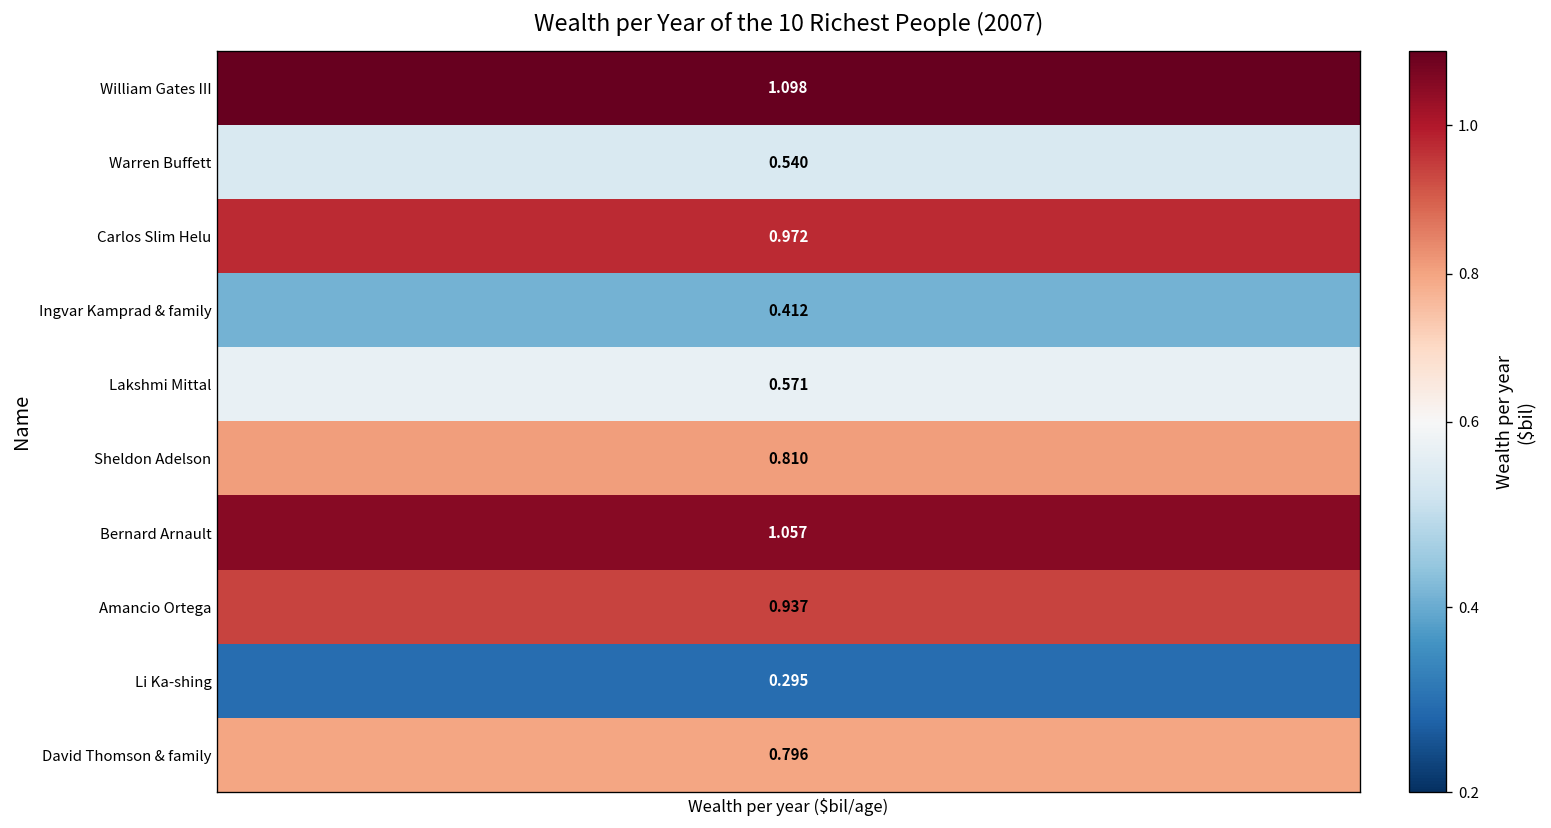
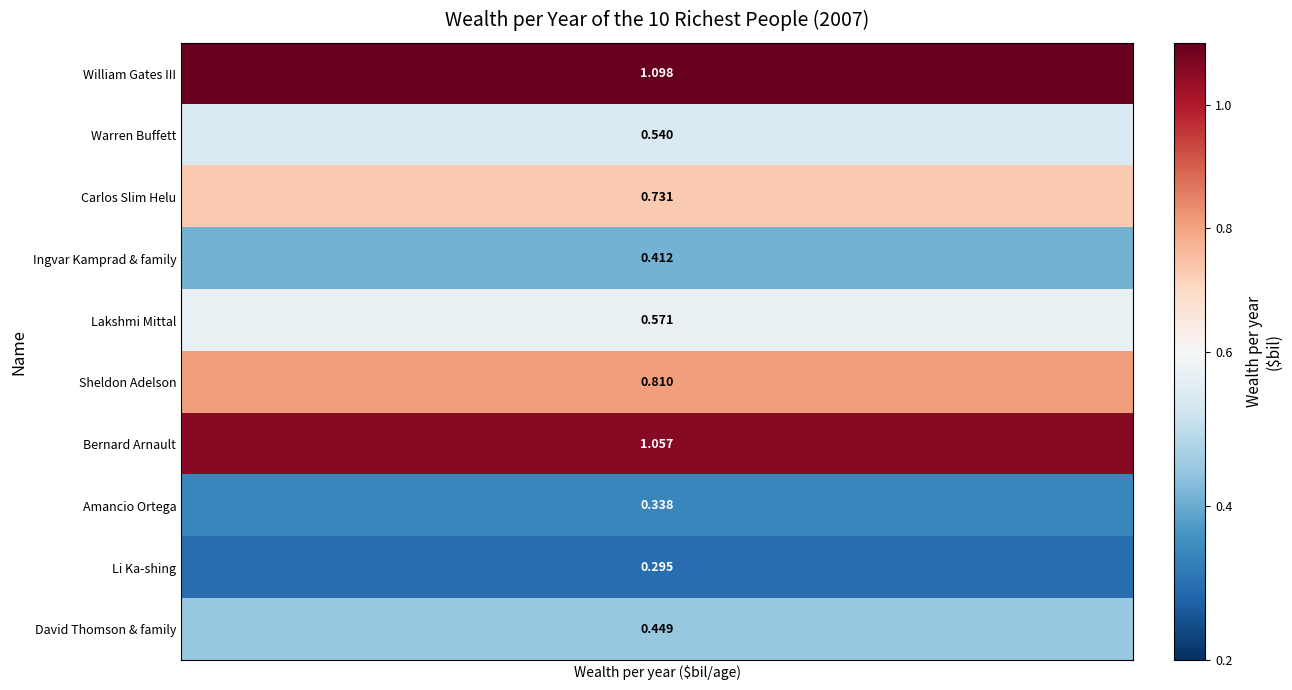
Carlos Slim Helu, Wealth per year ($bil/age): 0.972 -> 0.731
Amancio Ortega, Wealth per year ($bil/age): 0.937 -> 0.338
David Thomson & family, Wealth per year ($bil/age): 0.796 -> 0.449
